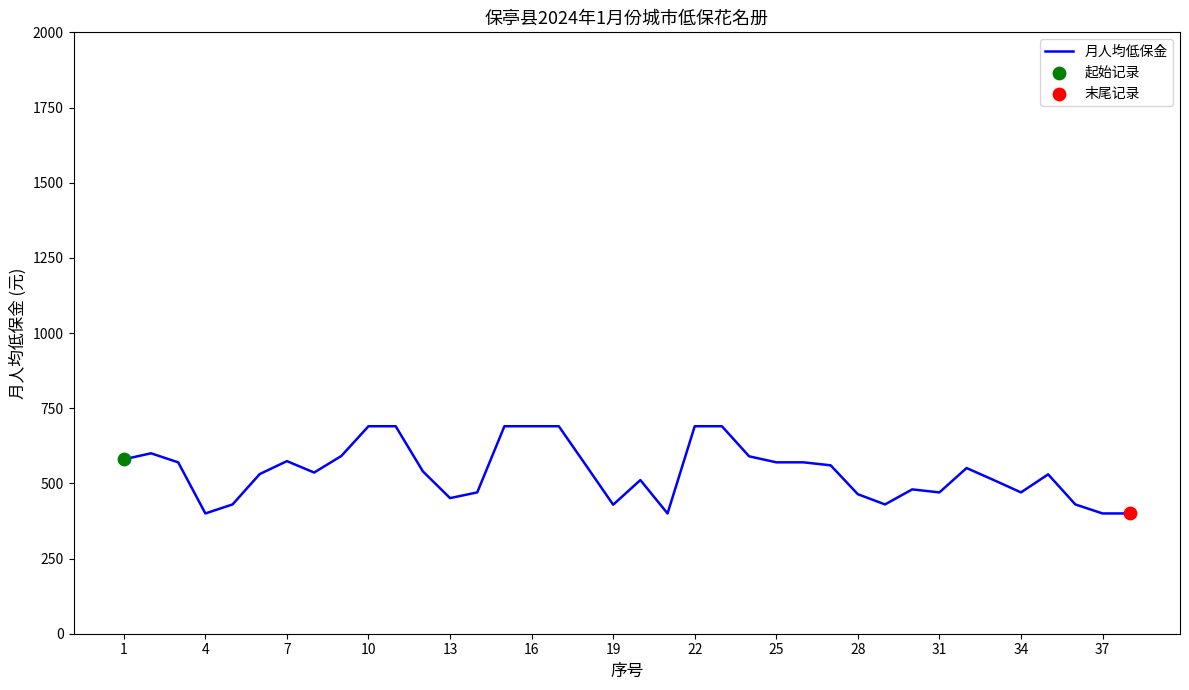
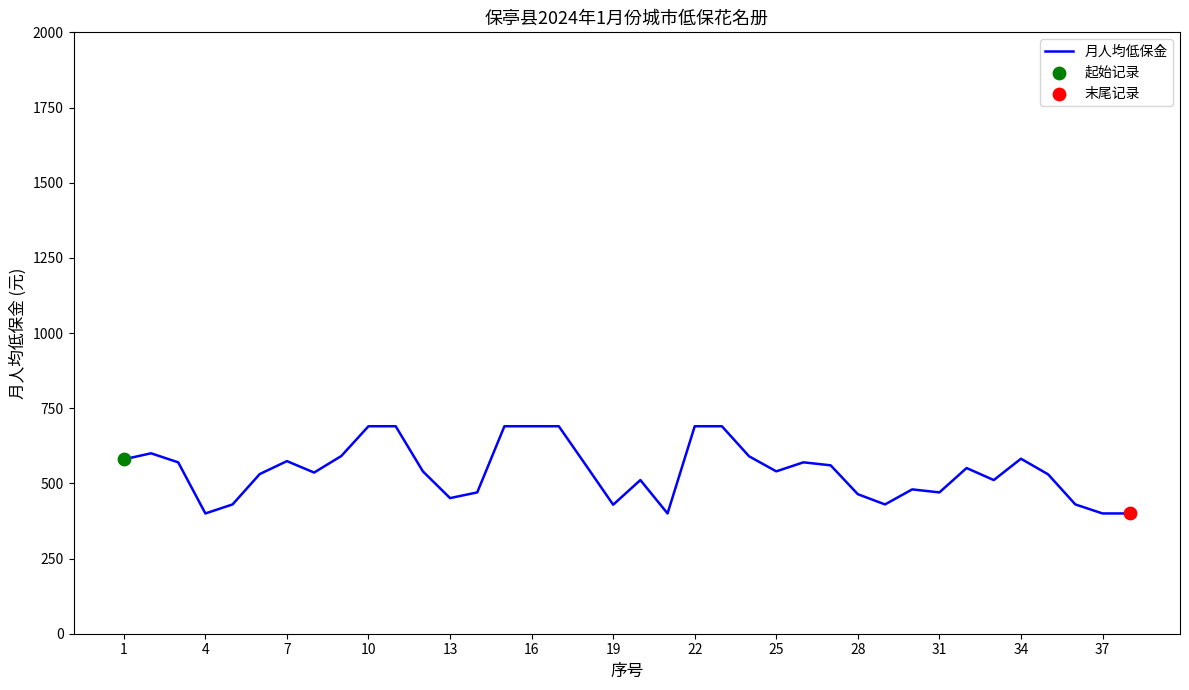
月人均低保金, 25: 570 -> 540
月人均低保金, 34: 470 -> 580
